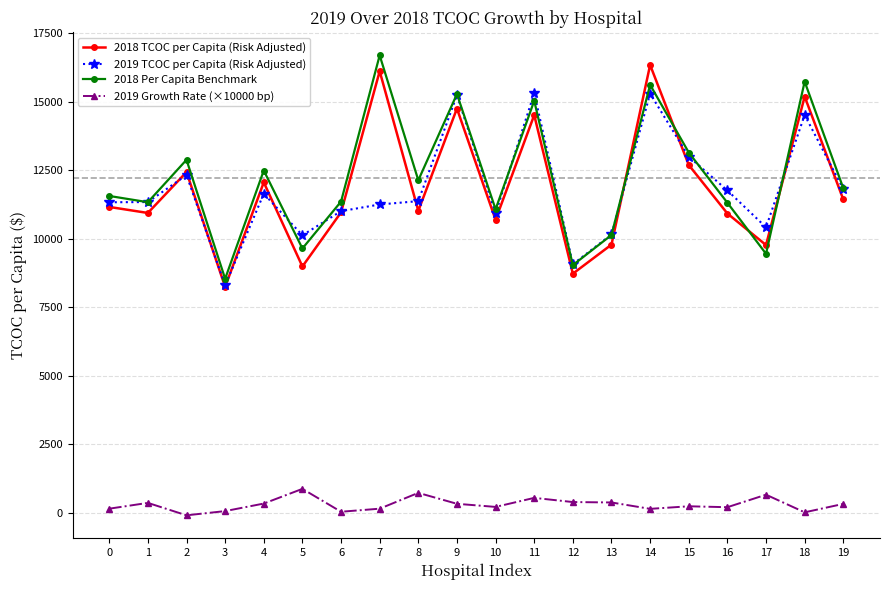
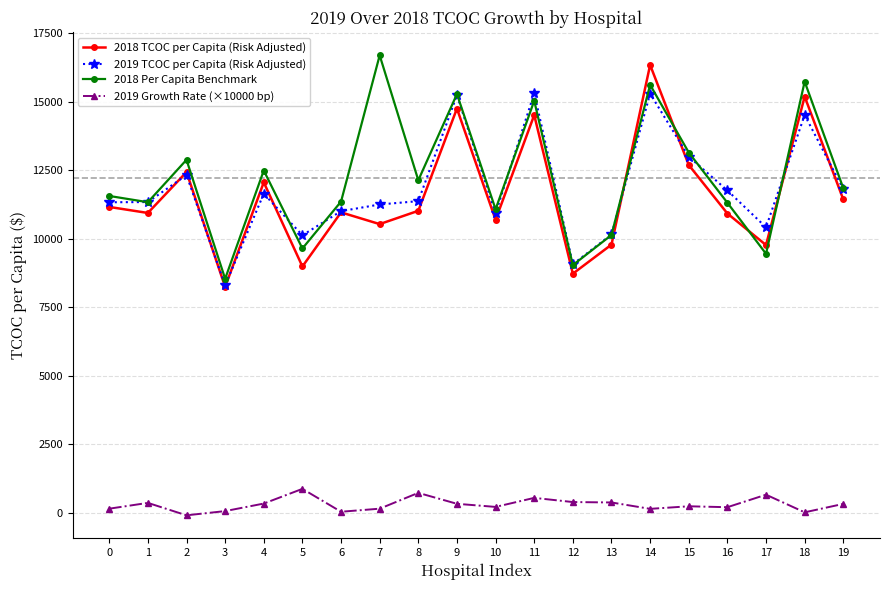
2018 TCOC per Capita (Risk Adjusted), 7: 16100 -> 10500
